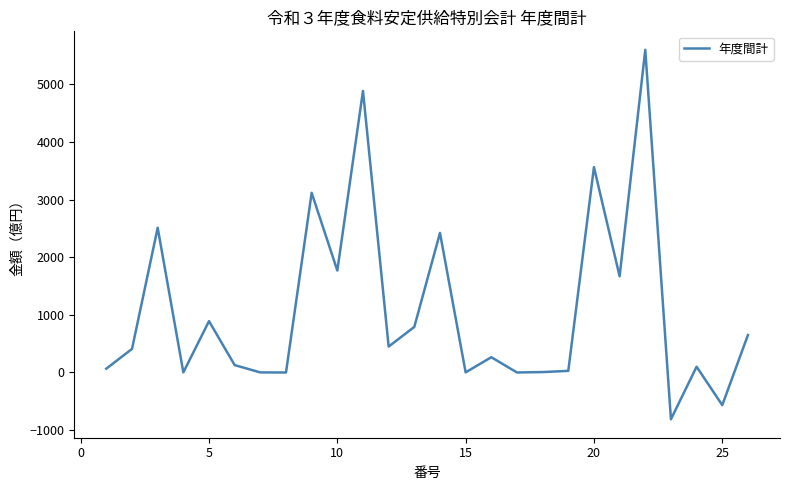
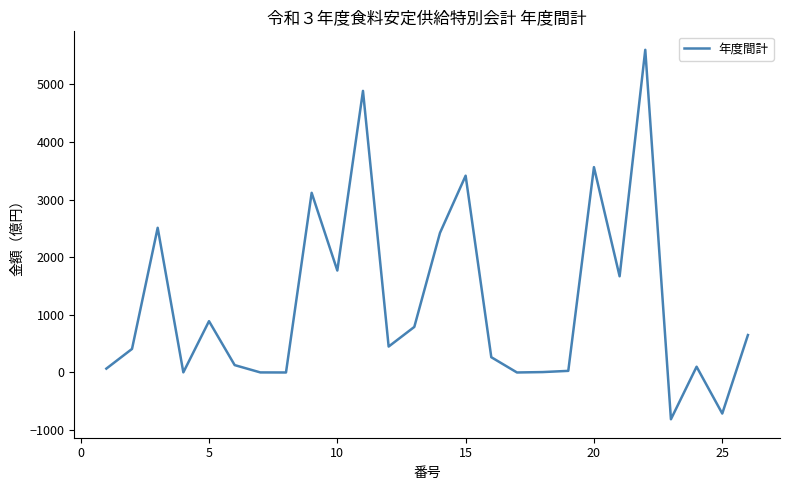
15: 0 -> 3400
25: -600 -> -700
